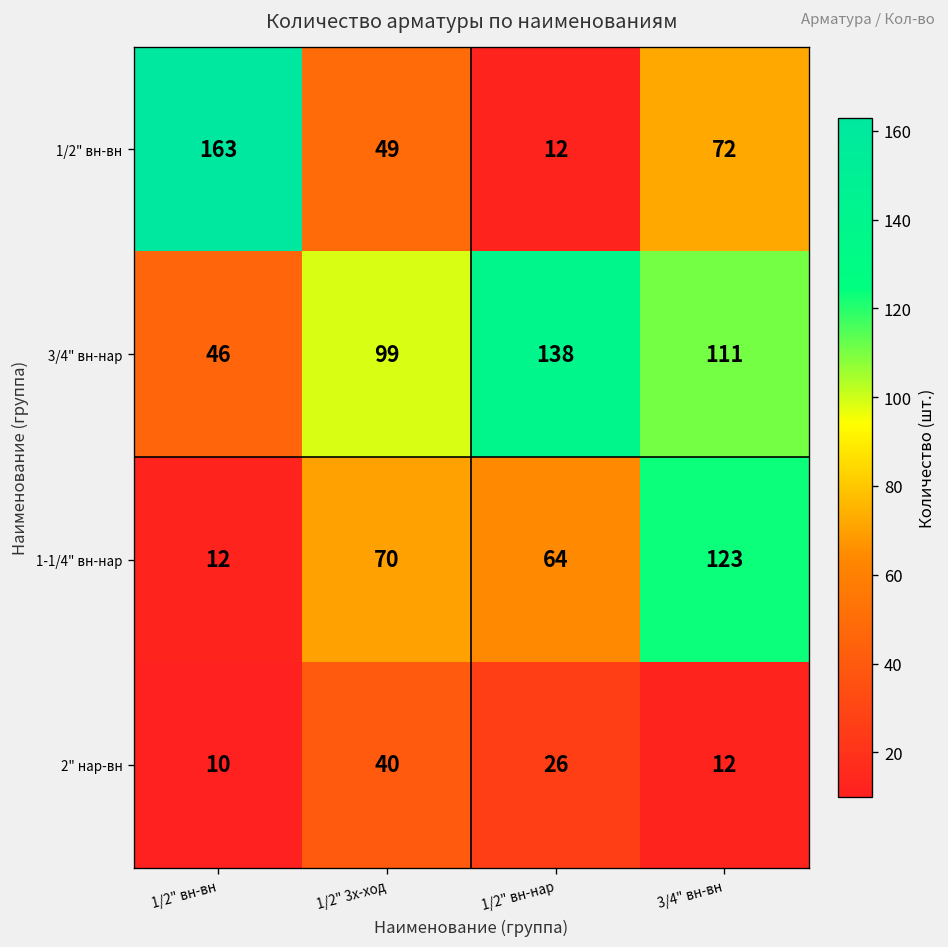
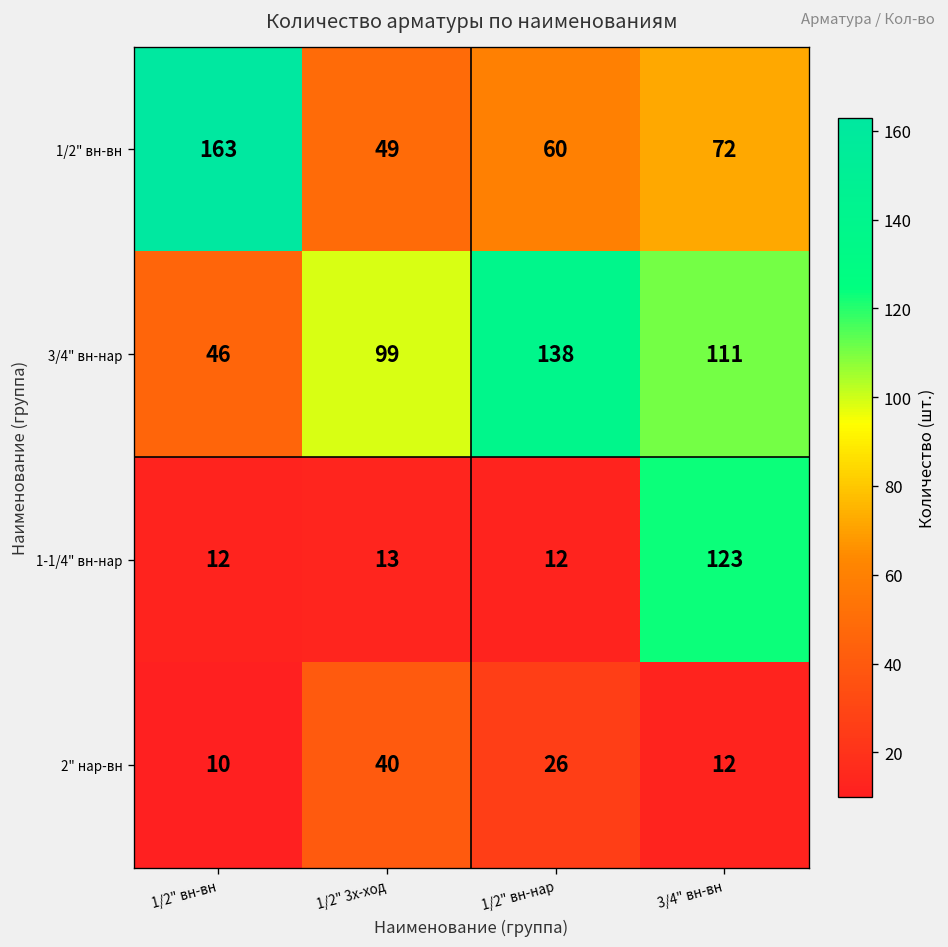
1/2" вн-вн, 1/2" вн-нар: 12 -> 60
1-1/4" вн-нар, 1/2" 3х-ход: 70 -> 13
1-1/4" вн-нар, 1/2" вн-нар: 64 -> 12
